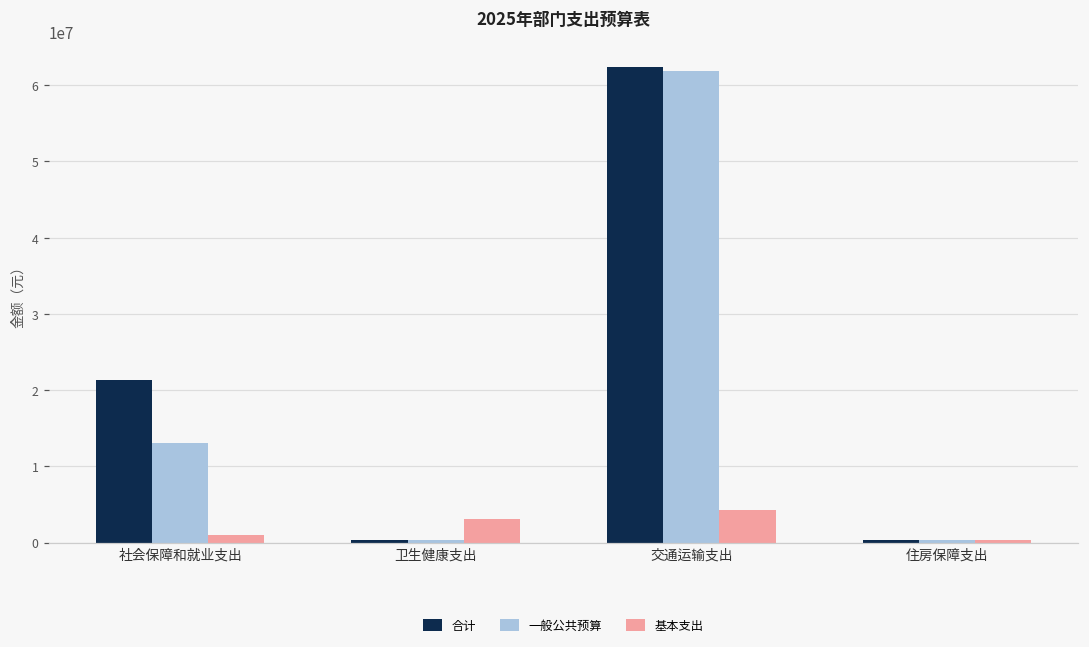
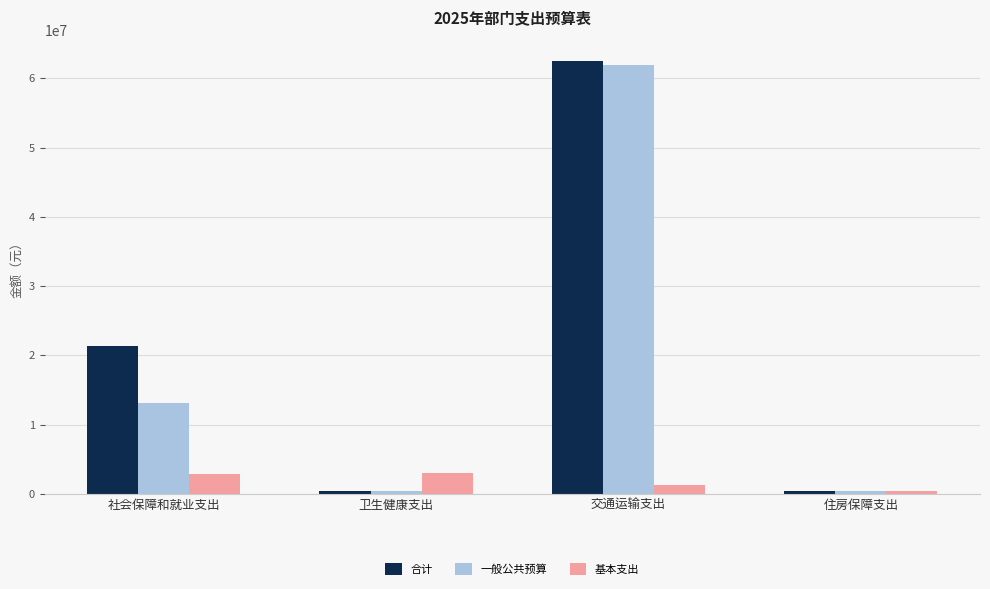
基本支出, 社会保障和就业支出: 1000000 -> 3000000
基本支出, 交通运输支出: 4000000 -> 1000000
